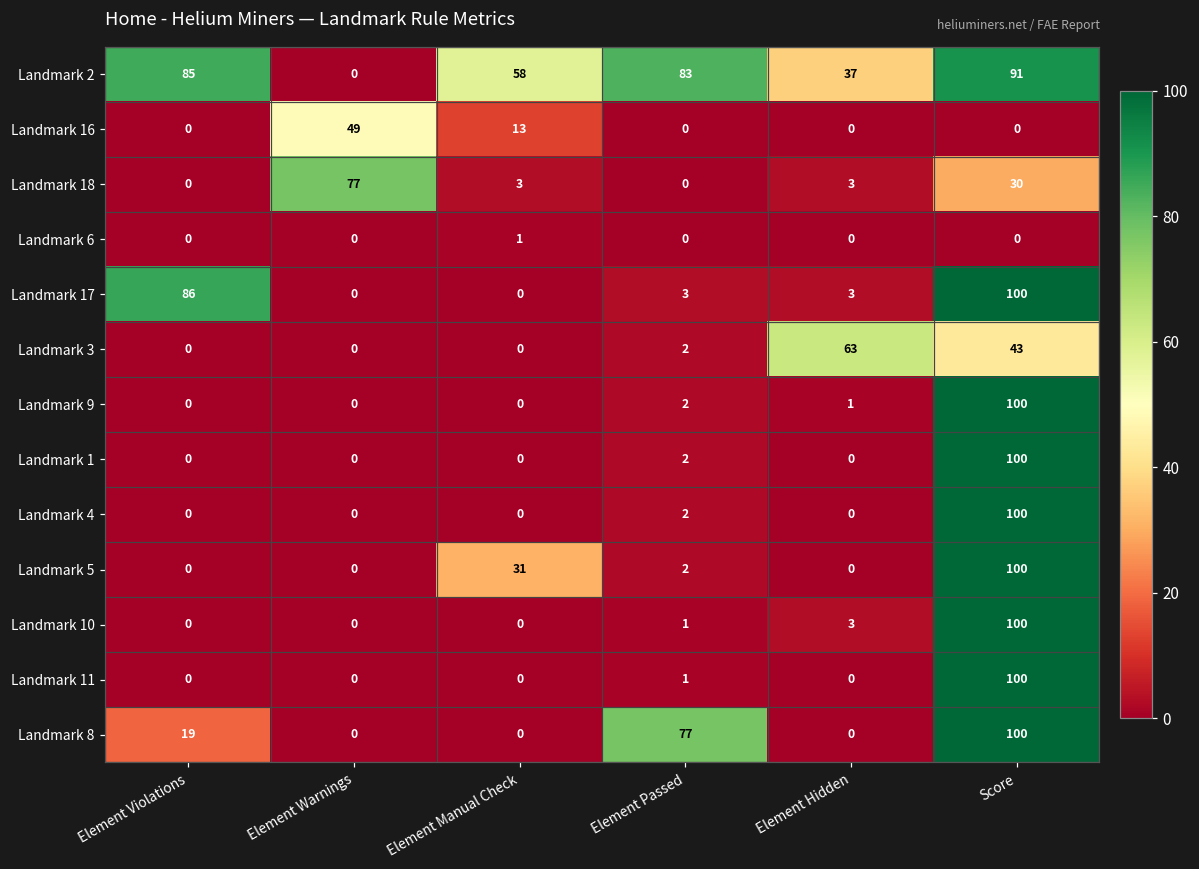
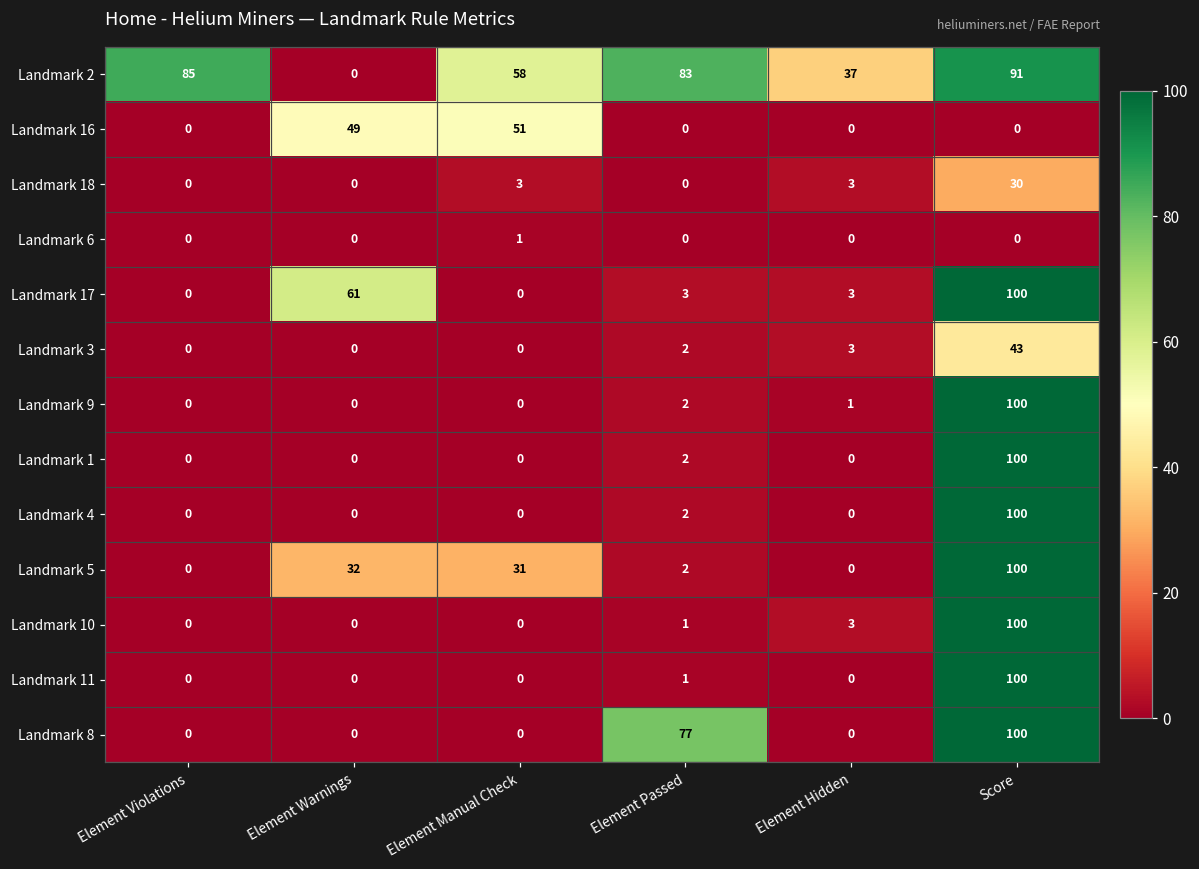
Landmark 16, Element Manual Check: 13 -> 51
Landmark 18, Element Warnings: 77 -> 0
Landmark 17, Element Violations: 86 -> 0
Landmark 17, Element Warnings: 0 -> 61
Landmark 3, Element Hidden: 63 -> 3
Landmark 5, Element Warnings: 0 -> 32
Landmark 8, Element Violations: 19 -> 0
